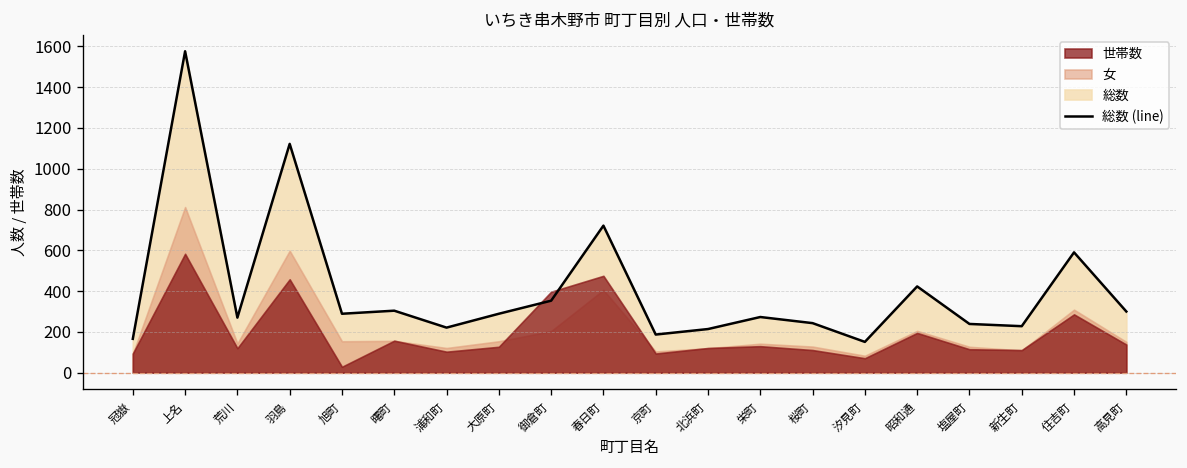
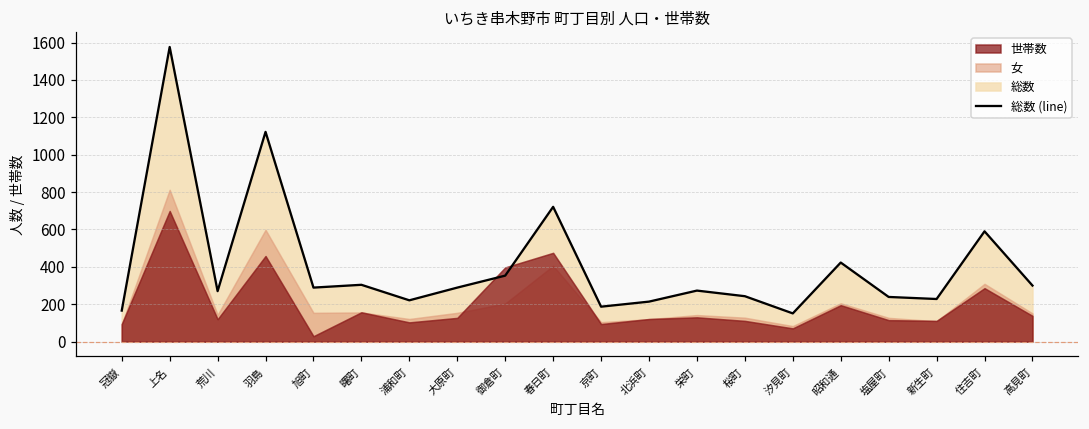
世帯数, 上名: 580 -> 700
